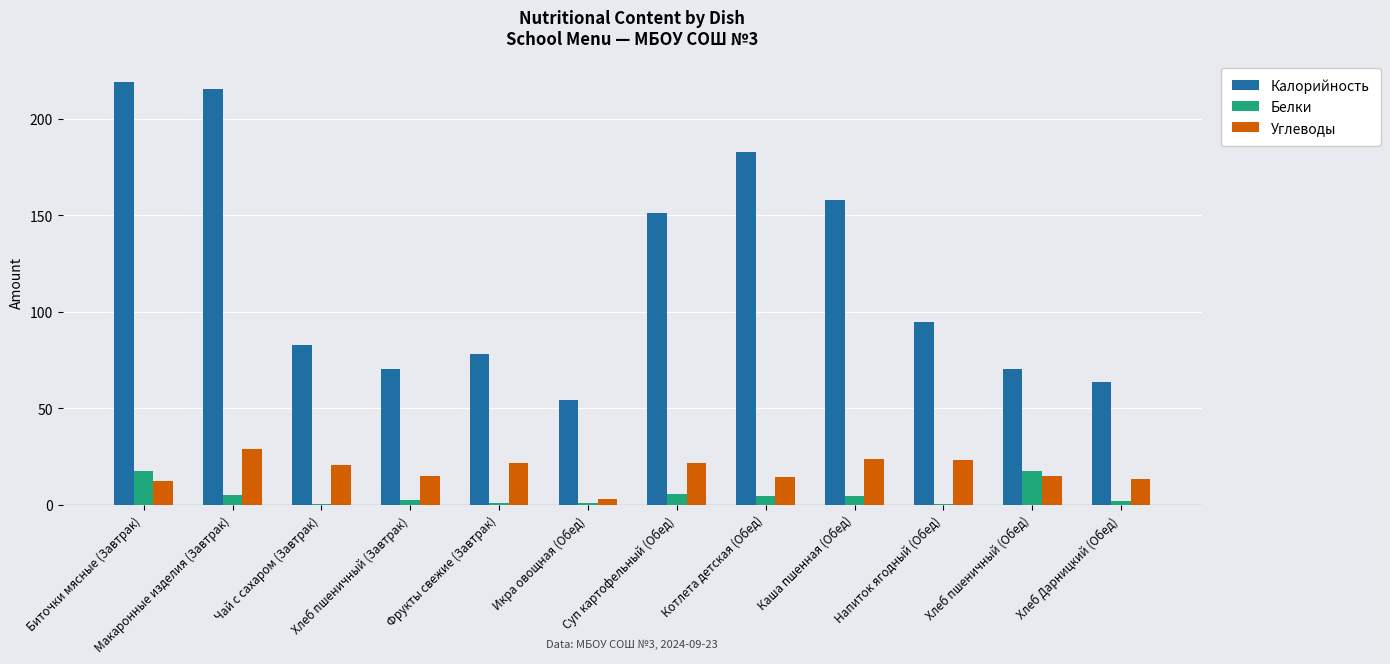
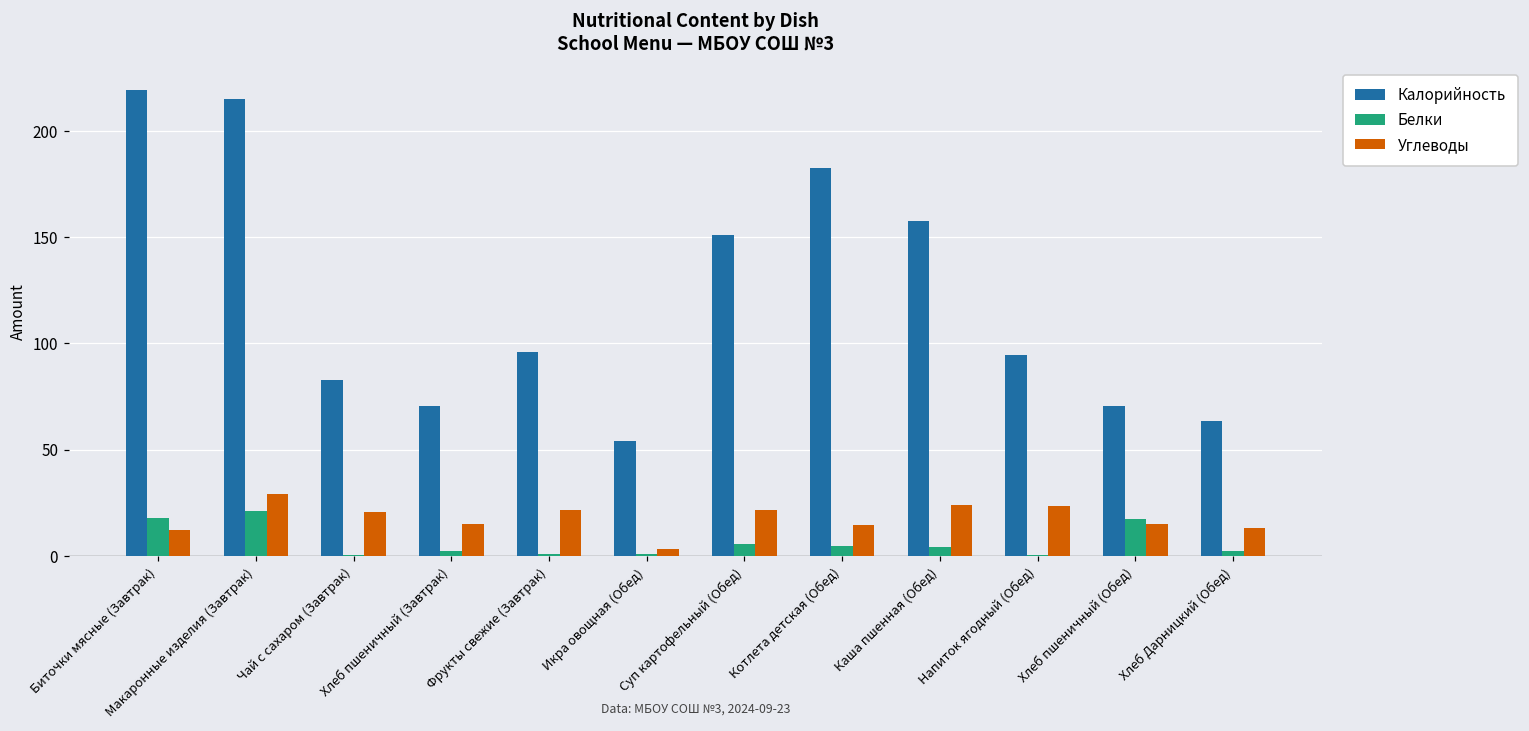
Белки, Макаронные изделия (Завтрак): 5 -> 21
Калорийность, Фрукты свежие (Завтрак): 78 -> 96
